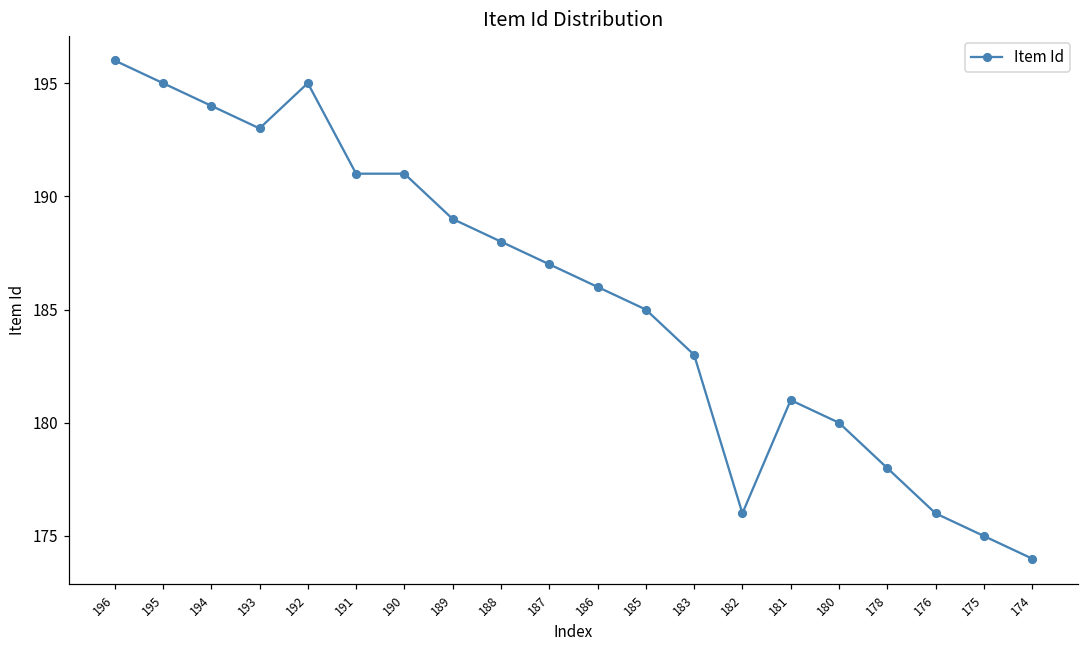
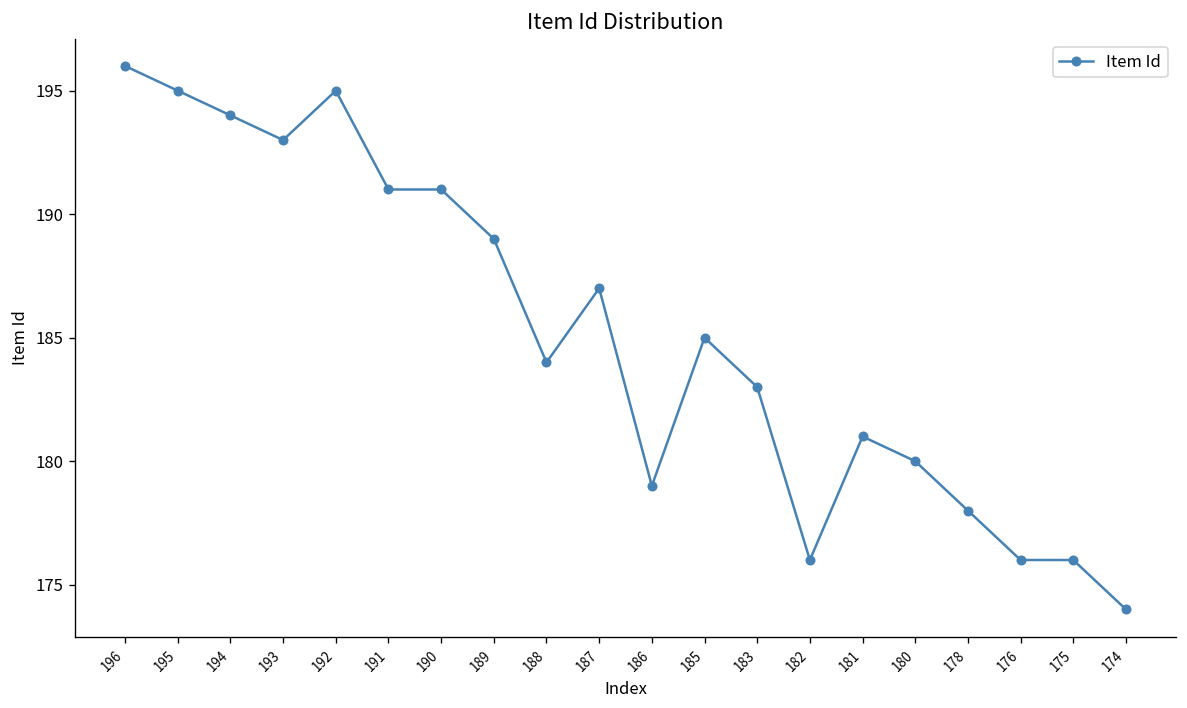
188: 188 -> 184
186: 186 -> 179
175: 175 -> 176
